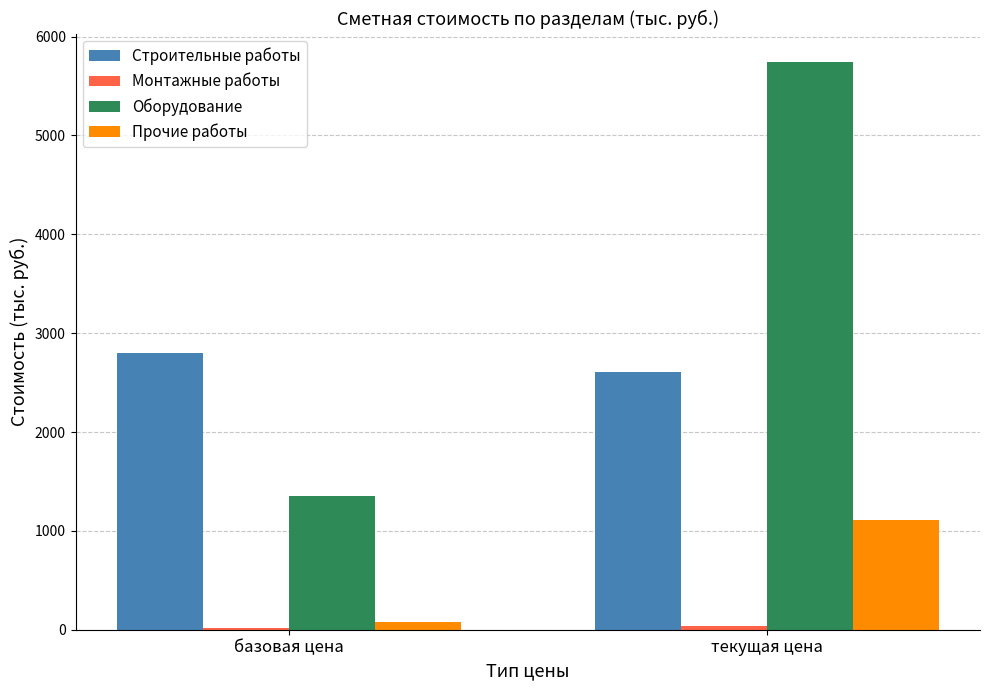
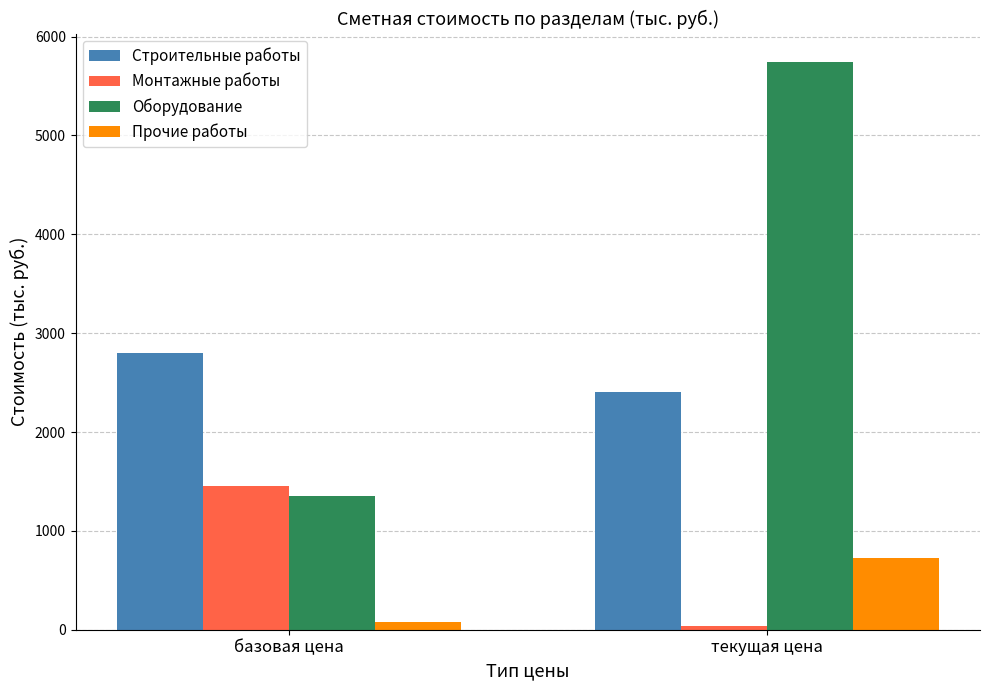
Монтажные работы, базовая цена: 0 -> 1500
Строительные работы, текущая цена: 2600 -> 2400
Прочие работы, текущая цена: 1100 -> 700
